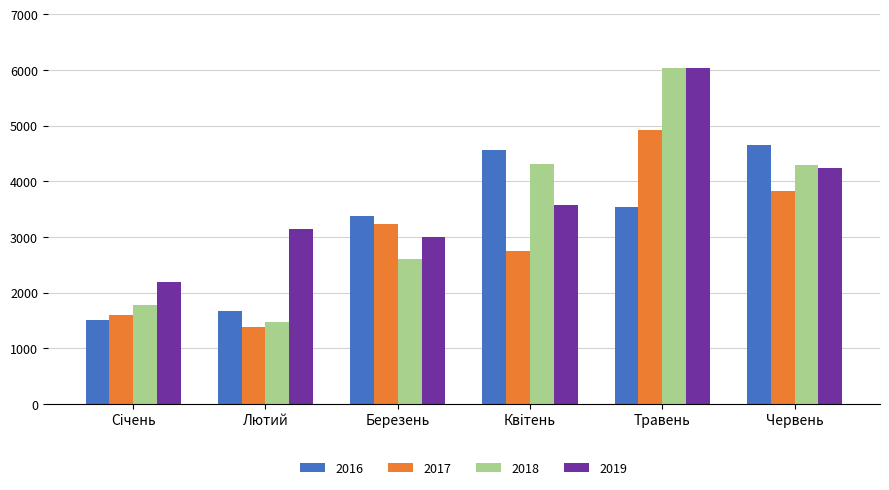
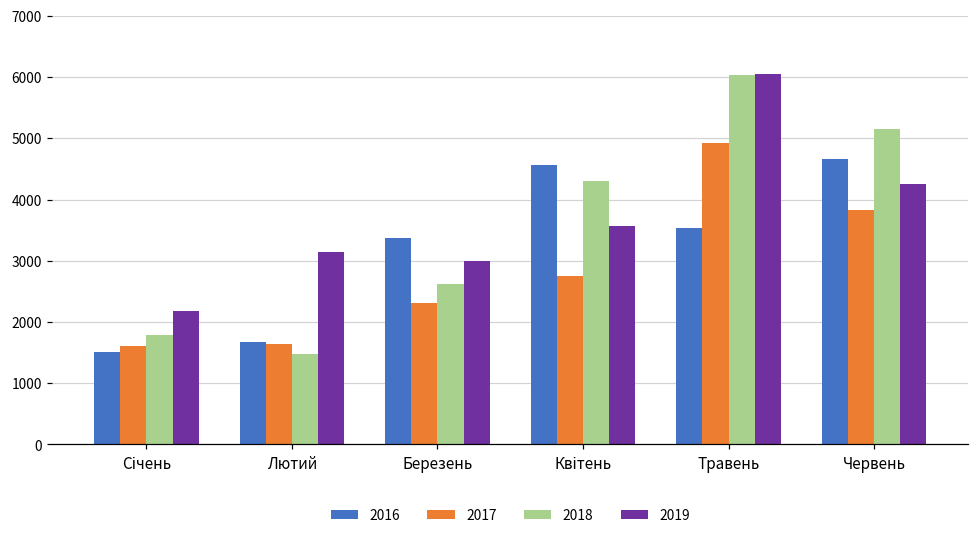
2017, Лютий: 1400 -> 1600
2017, Березень: 3200 -> 2300
2018, Червень: 4300 -> 5100
